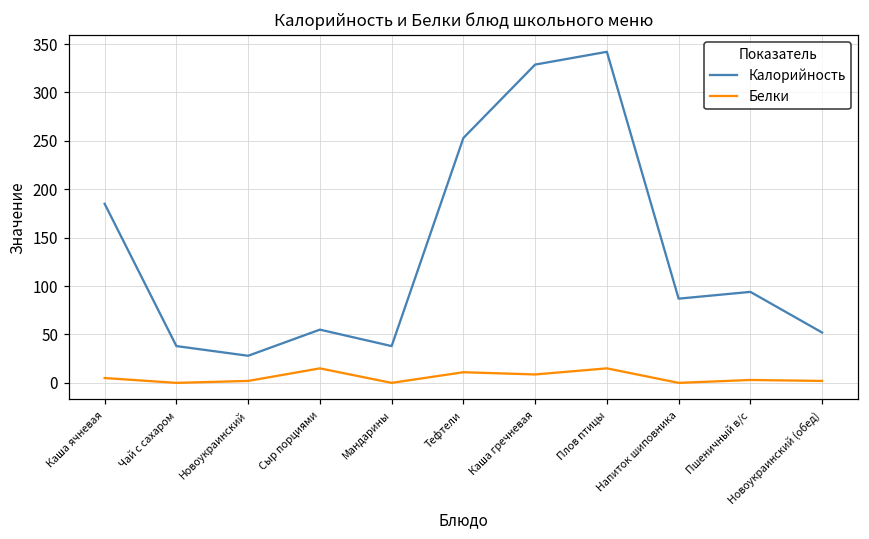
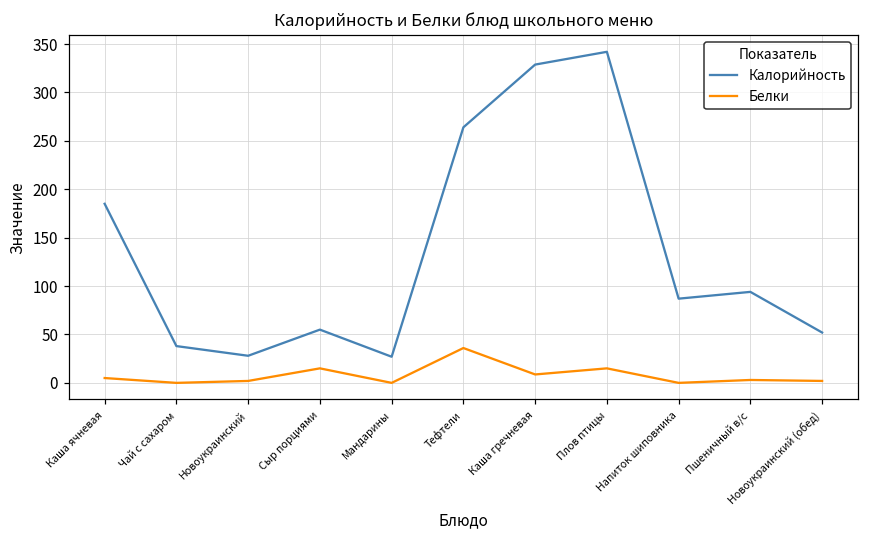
Калорийность, Мандарины: 40 -> 30
Калорийность, Тефтели: 250 -> 260
Белки, Тефтели: 10 -> 40
